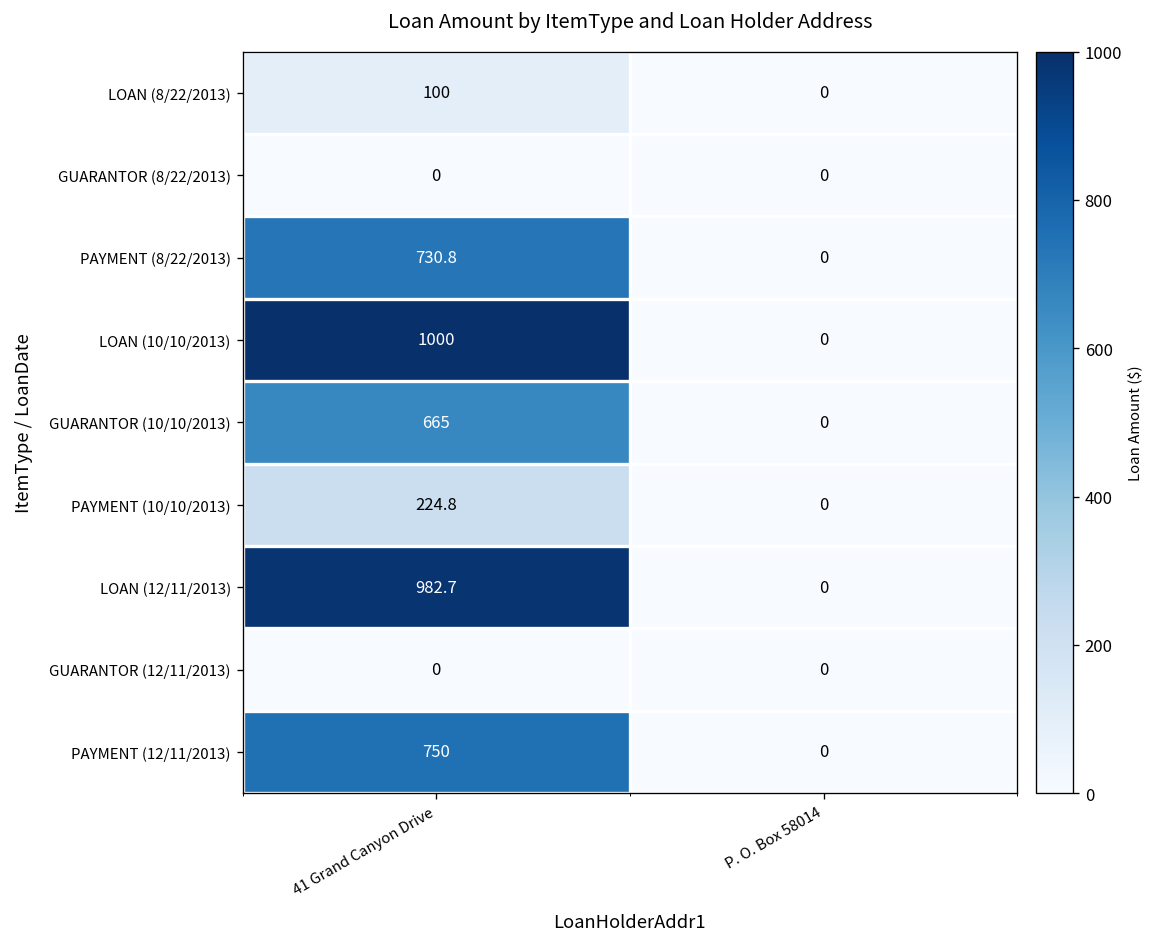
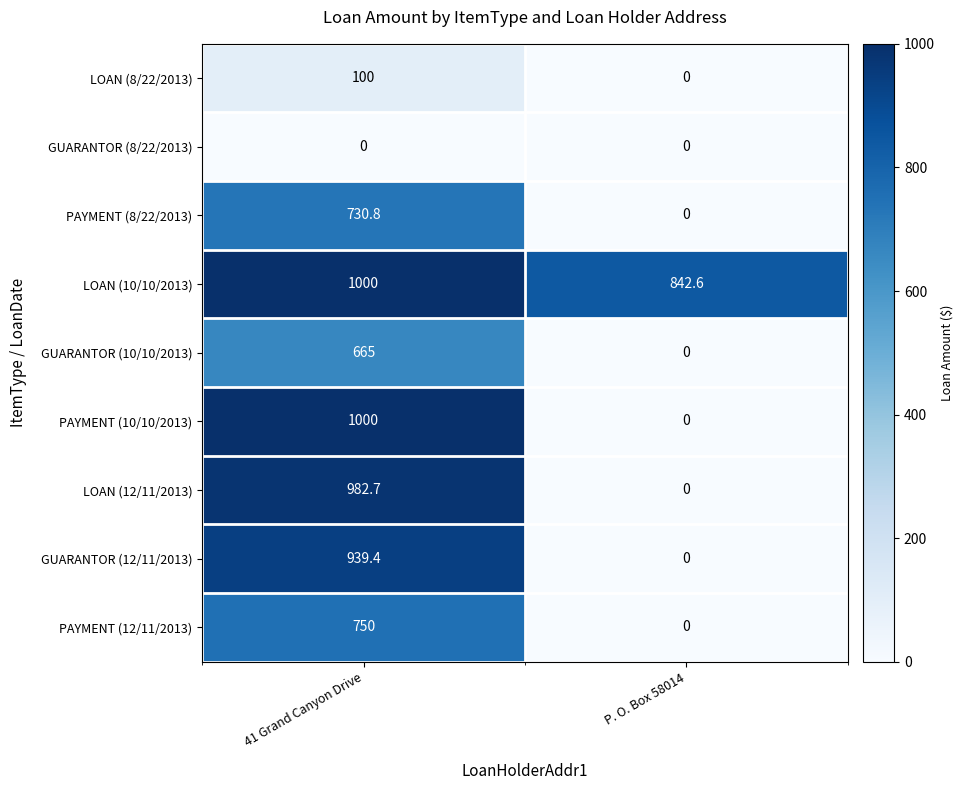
LOAN (10/10/2013), P. O. Box 58014: 0 -> 842.6
PAYMENT (10/10/2013), 41 Grand Canyon Drive: 224.8 -> 1000
GUARANTOR (12/11/2013), 41 Grand Canyon Drive: 0 -> 939.4
